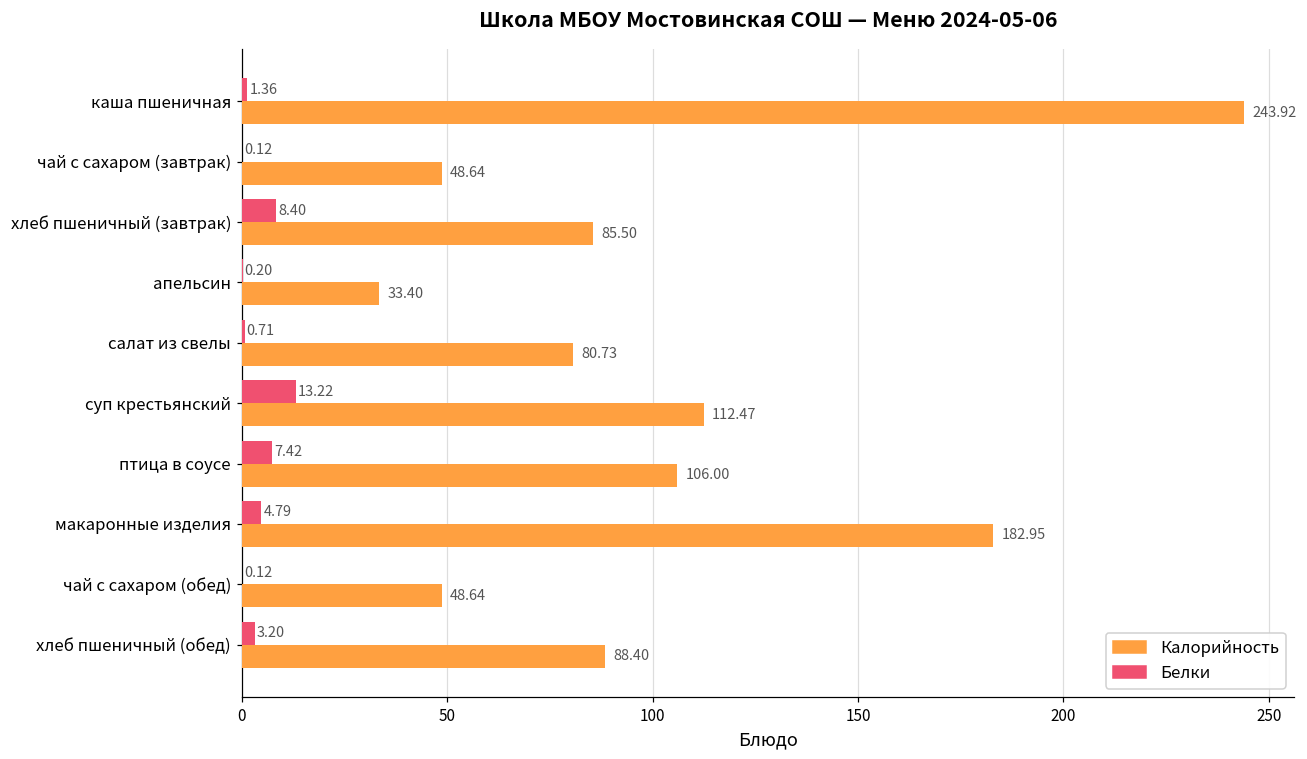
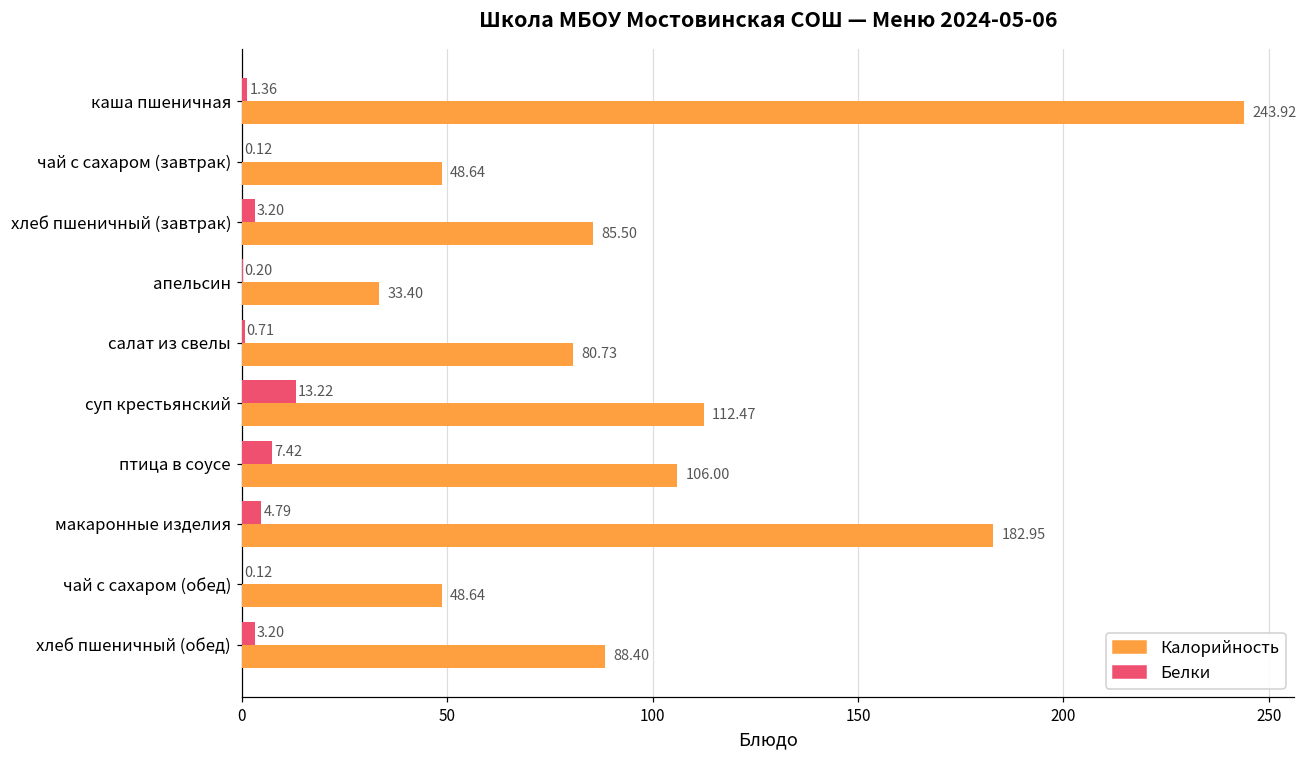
Белки, хлеб пшеничный (завтрак): 8.40 -> 3.20
